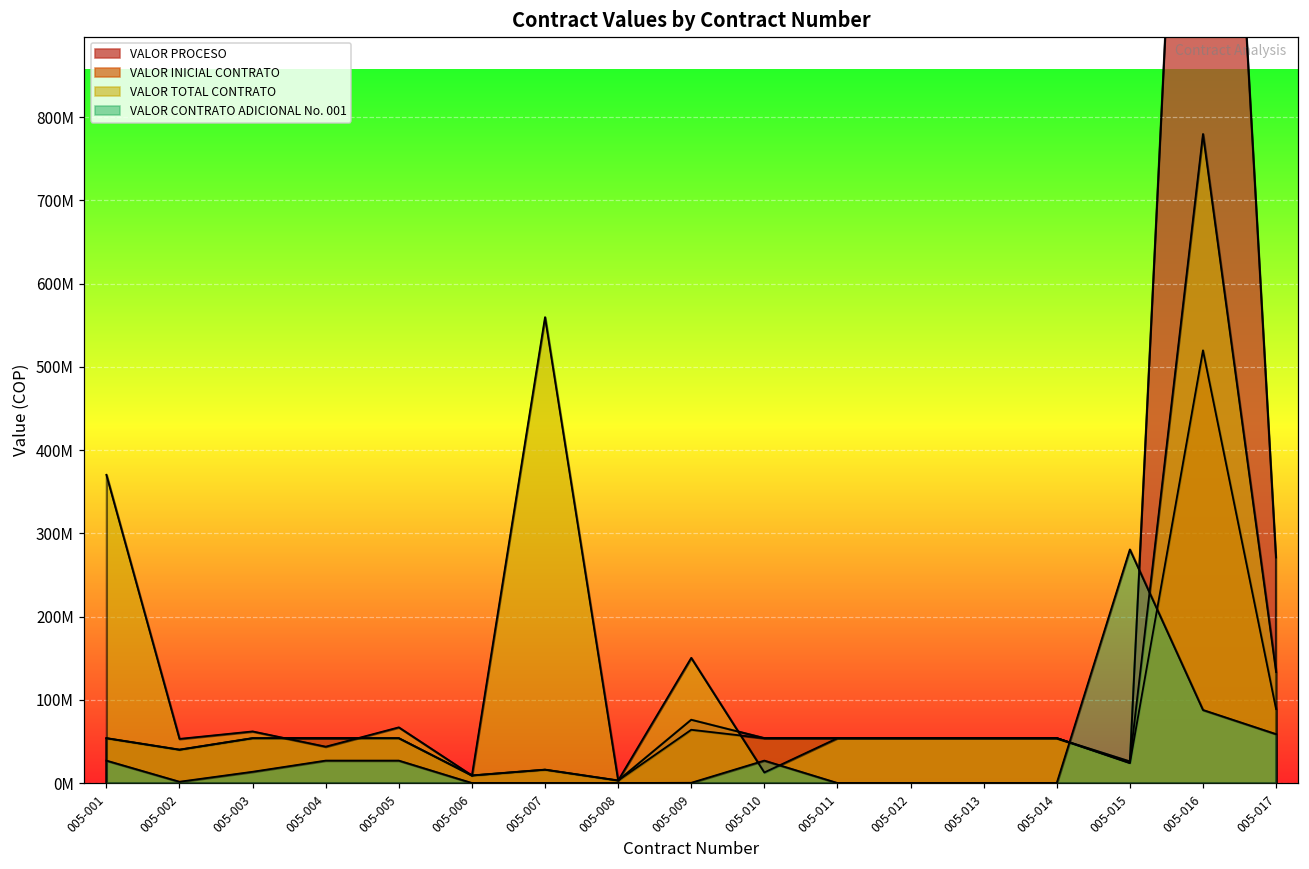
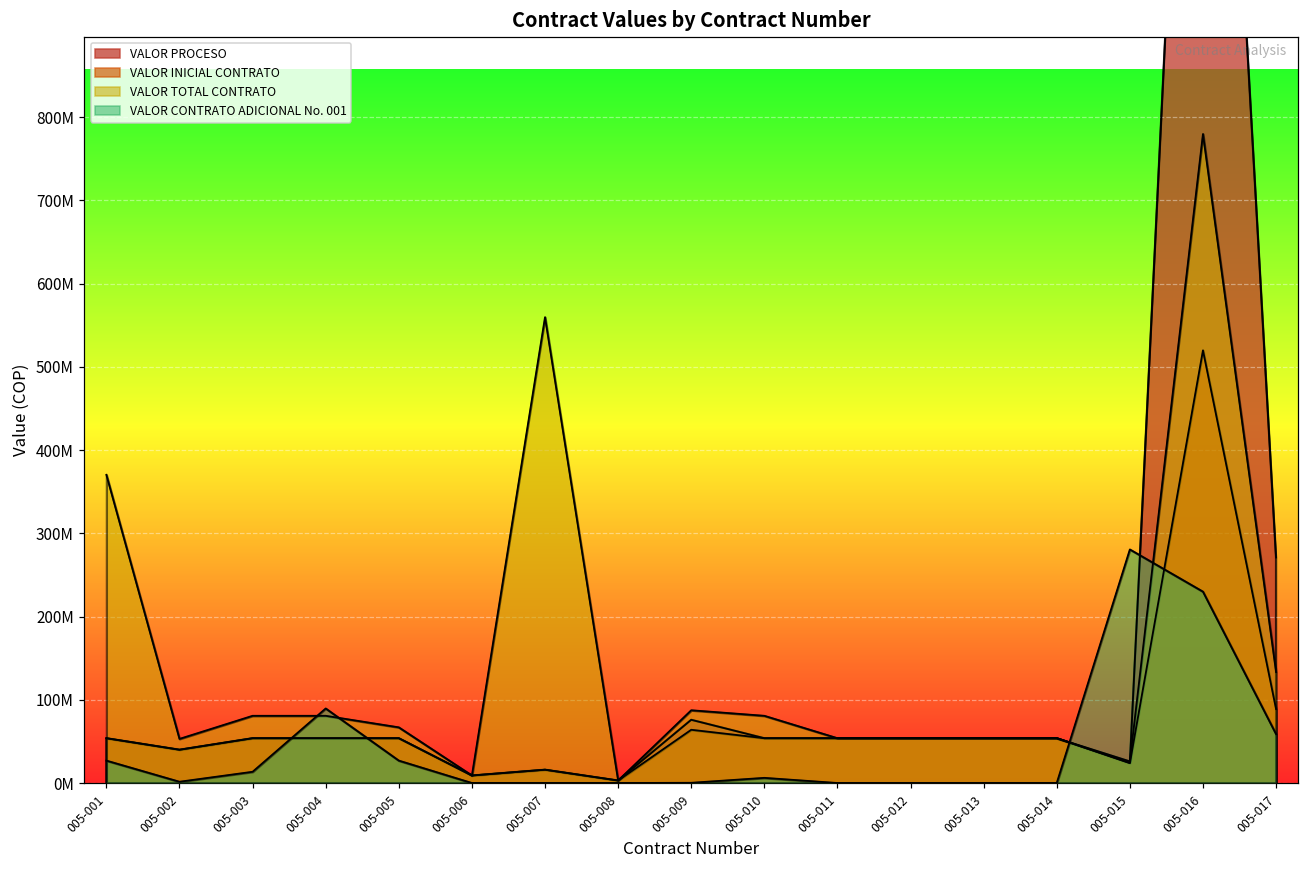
VALOR TOTAL CONTRATO, 005-003: 60000000 -> 80000000
VALOR TOTAL CONTRATO, 005-004: 40000000 -> 80000000
VALOR CONTRATO ADICIONAL No. 001, 005-004: 30000000 -> 90000000
VALOR TOTAL CONTRATO, 005-009: 150000000 -> 90000000
VALOR TOTAL CONTRATO, 005-010: 10000000 -> 80000000
VALOR CONTRATO ADICIONAL No. 001, 005-010: 30000000 -> 10000000
VALOR CONTRATO ADICIONAL No. 001, 005-016: 90000000 -> 230000000
